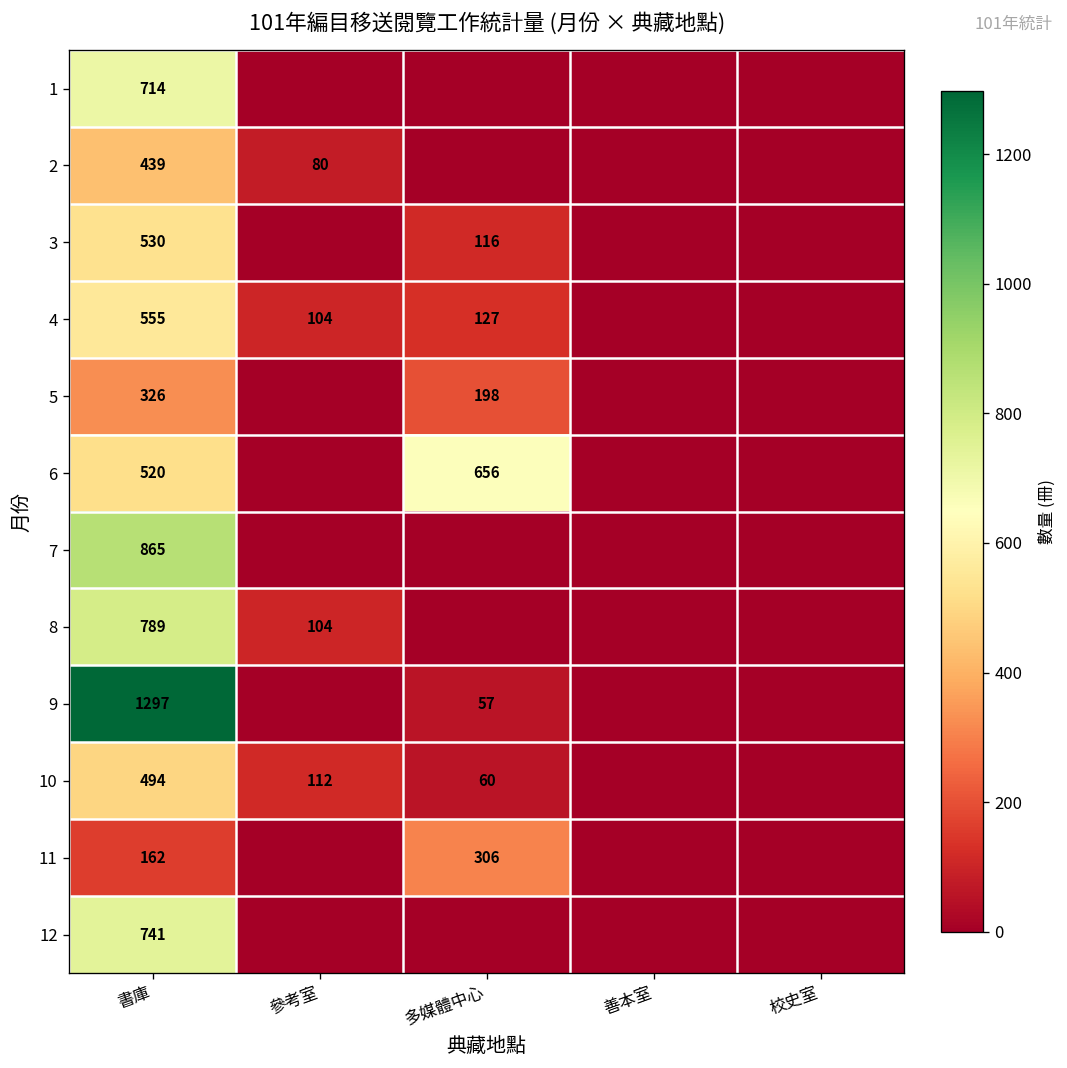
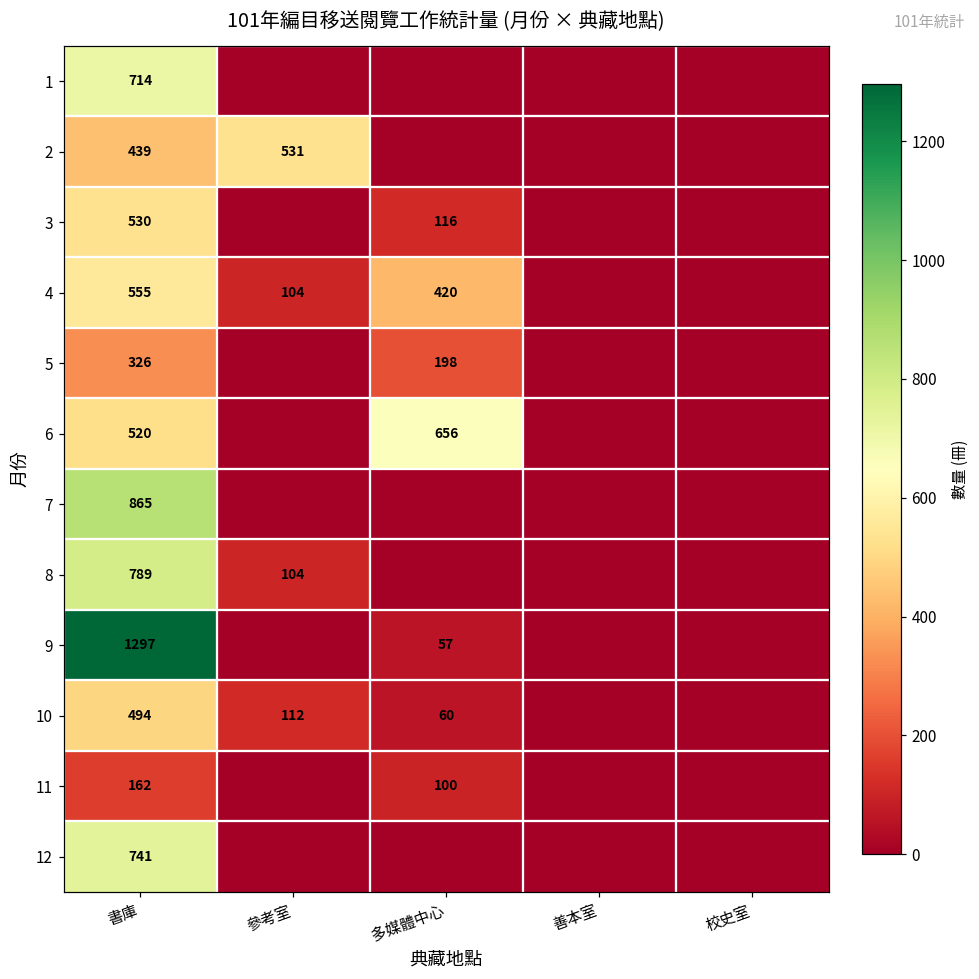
2, 參考室: 80 -> 531
4, 多媒體中心: 127 -> 420
11, 多媒體中心: 306 -> 100
